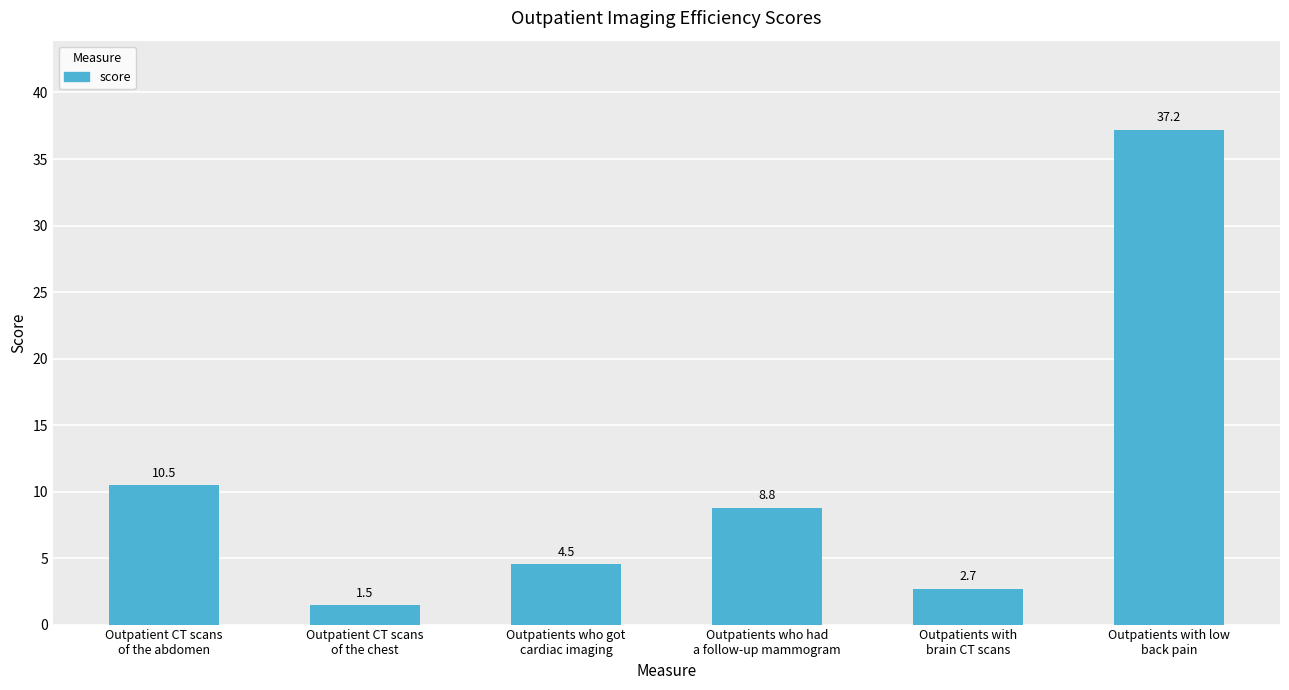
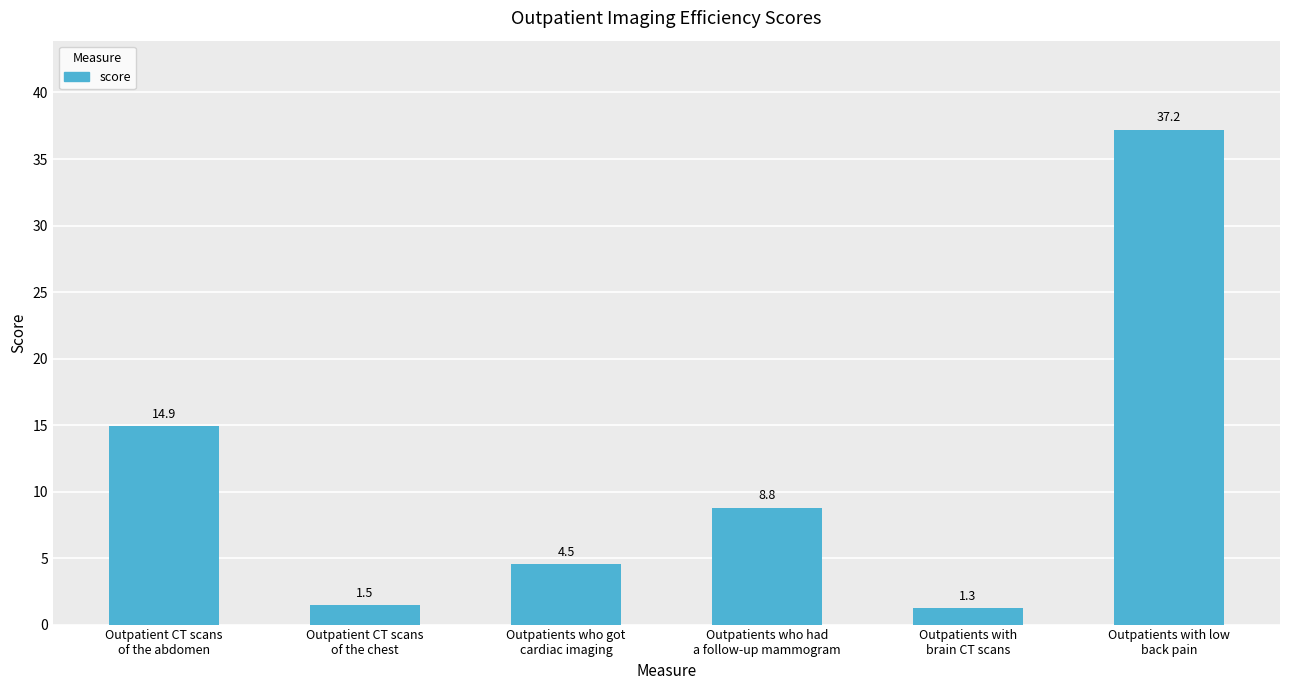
Outpatient CT scans of the abdomen: 10.5 -> 14.9
Outpatients with brain CT scans: 2.7 -> 1.3
